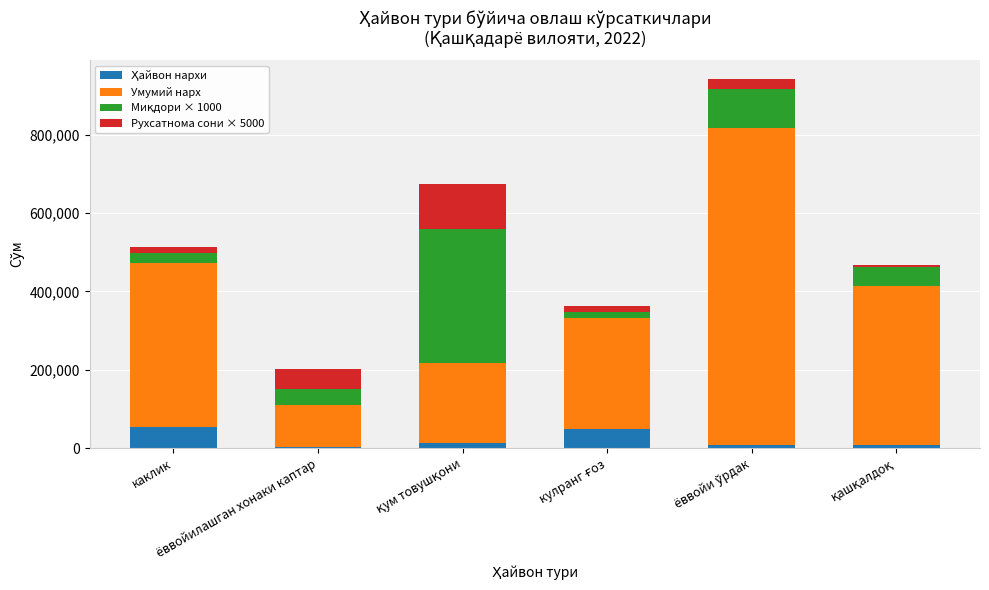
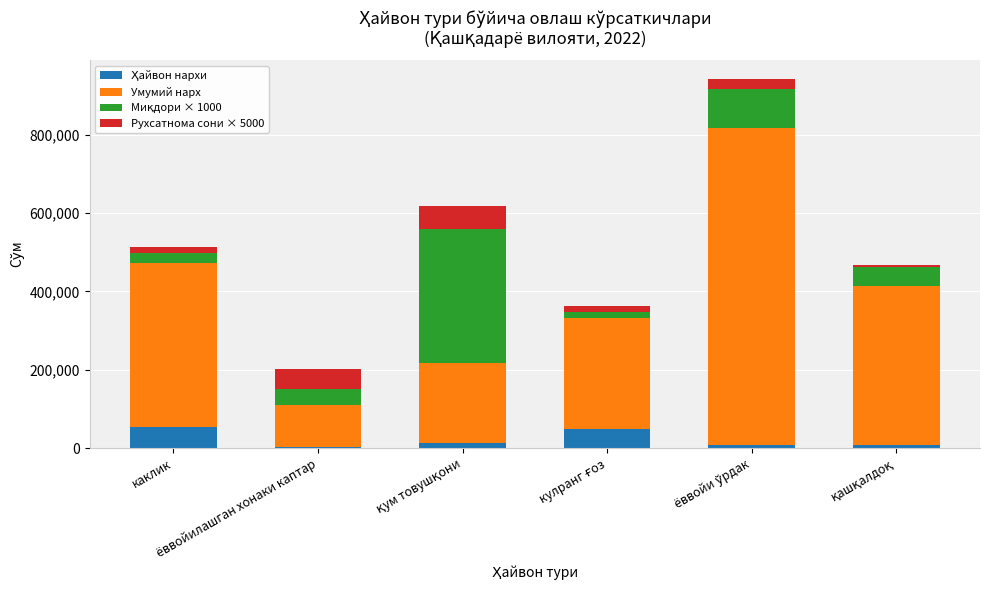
Рухсатнома сони × 5000, қум товушқони: 120,000 -> 60,000
